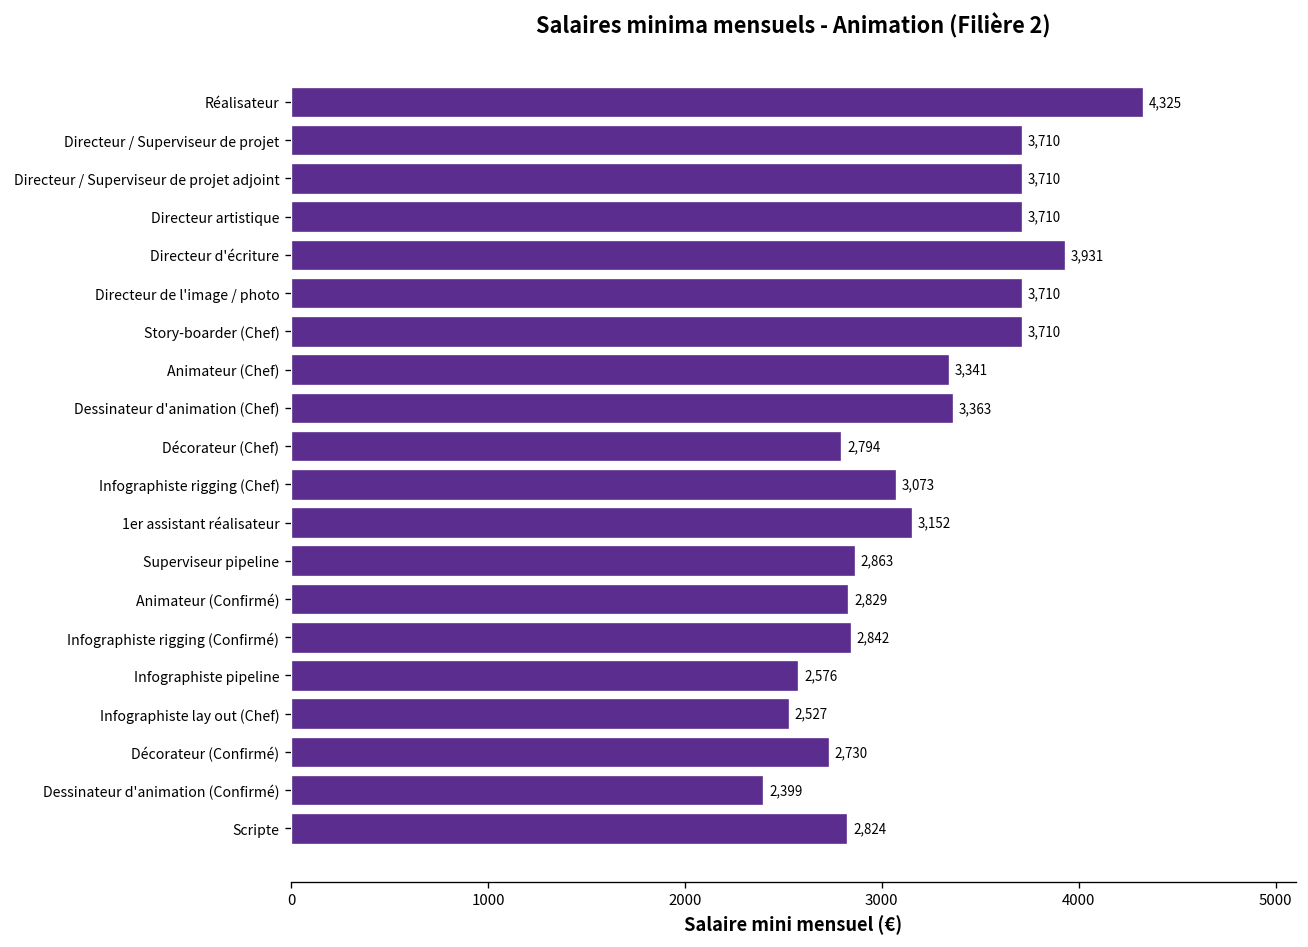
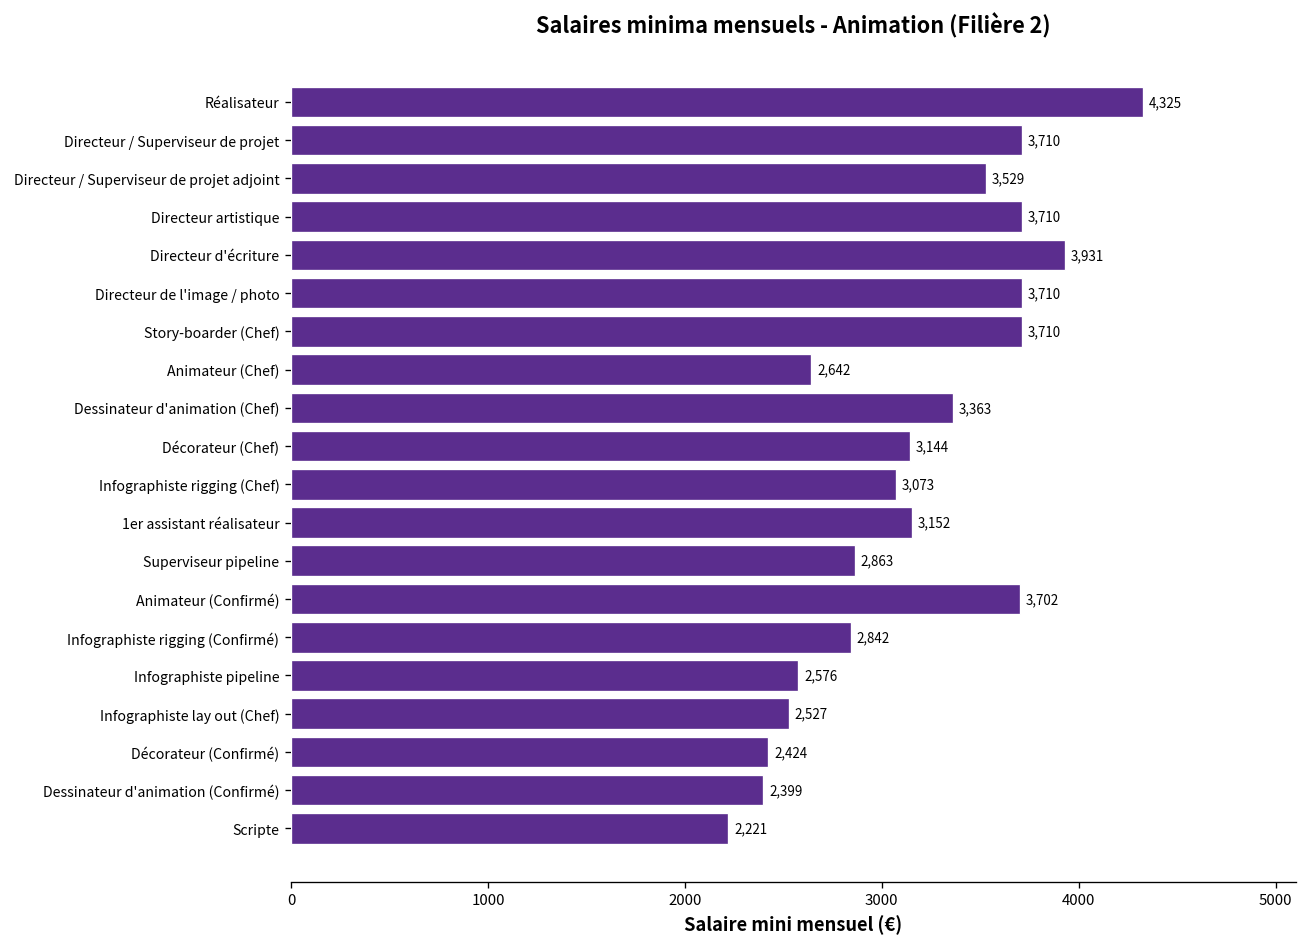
Directeur / Superviseur de projet adjoint: 3,710 -> 3,529
Animateur (Chef): 3,341 -> 2,642
Décorateur (Chef): 2,794 -> 3,144
Animateur (Confirmé): 2,829 -> 3,702
Décorateur (Confirmé): 2,730 -> 2,424
Scripte: 2,824 -> 2,221
